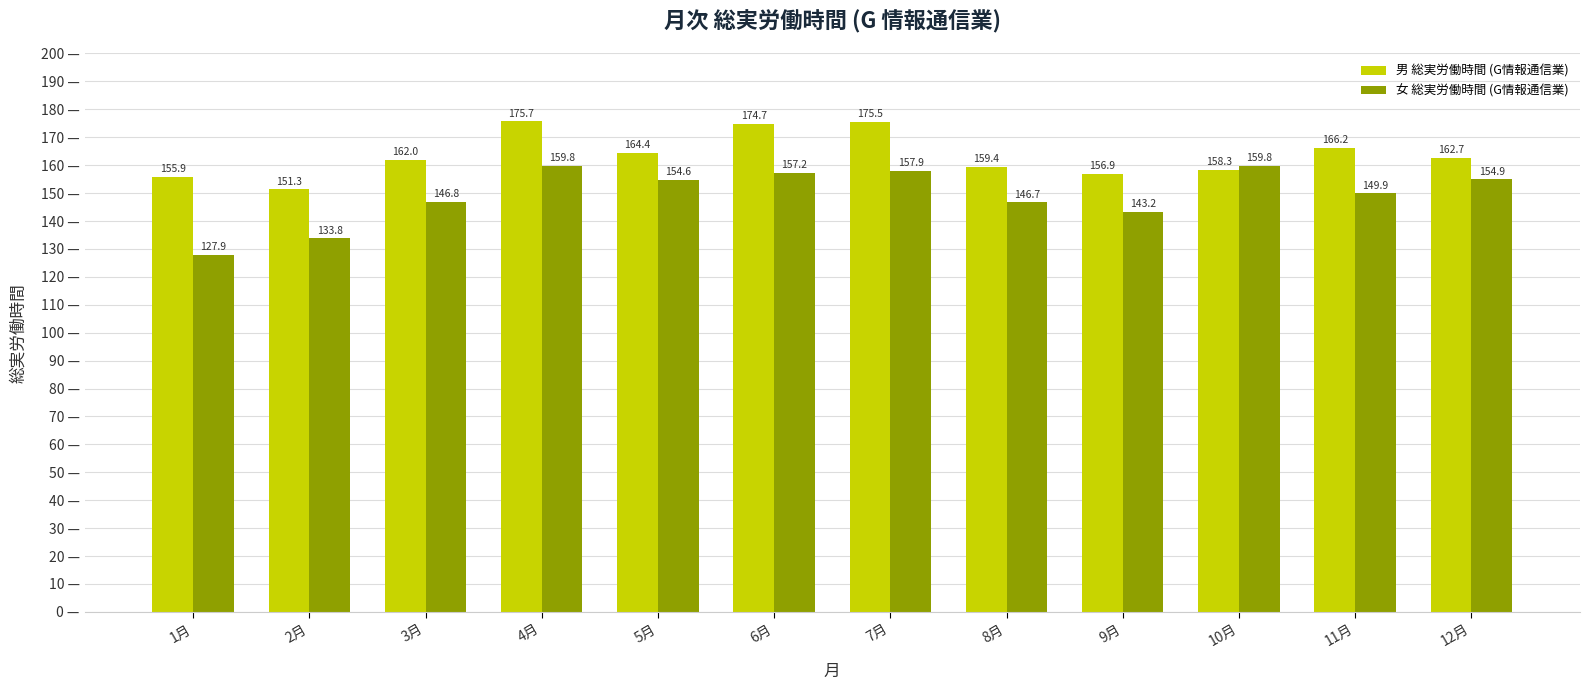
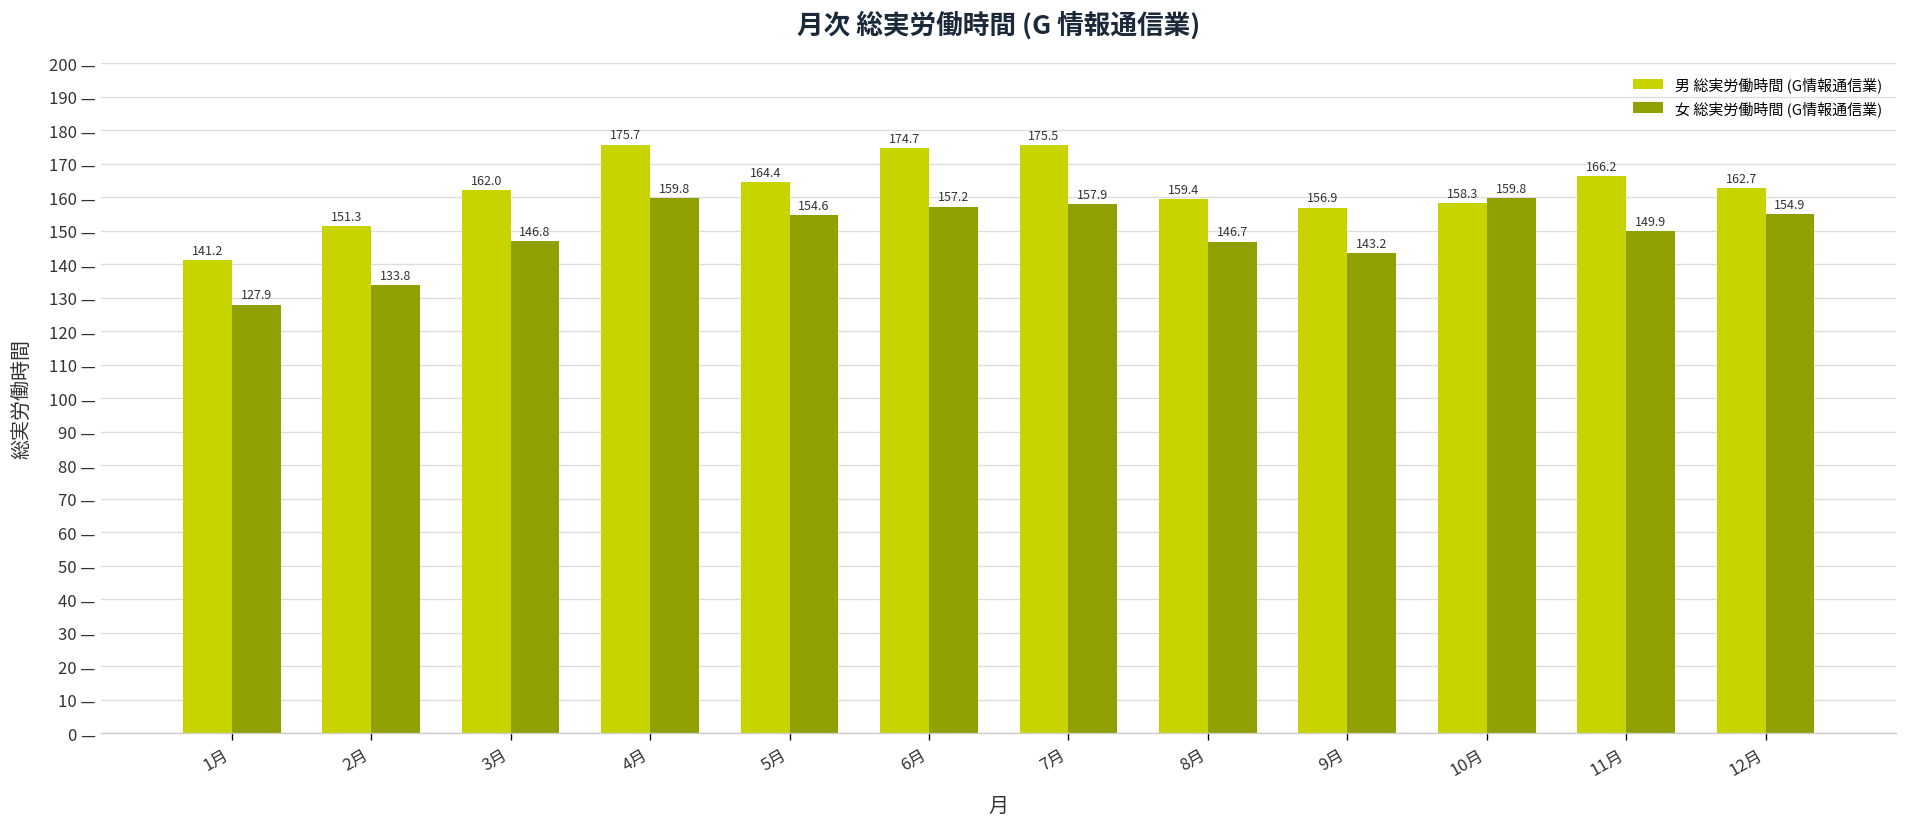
男 総実労働時間 (G情報通信業), 1月: 155.9 -> 141.2
